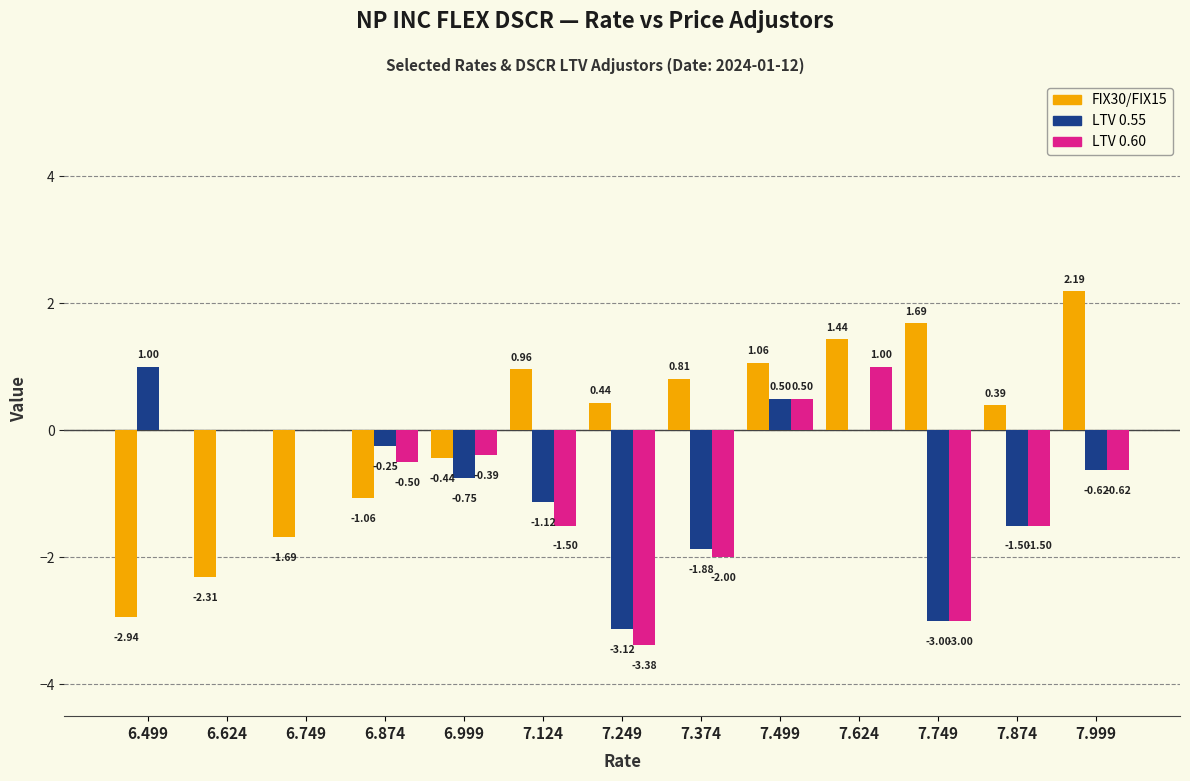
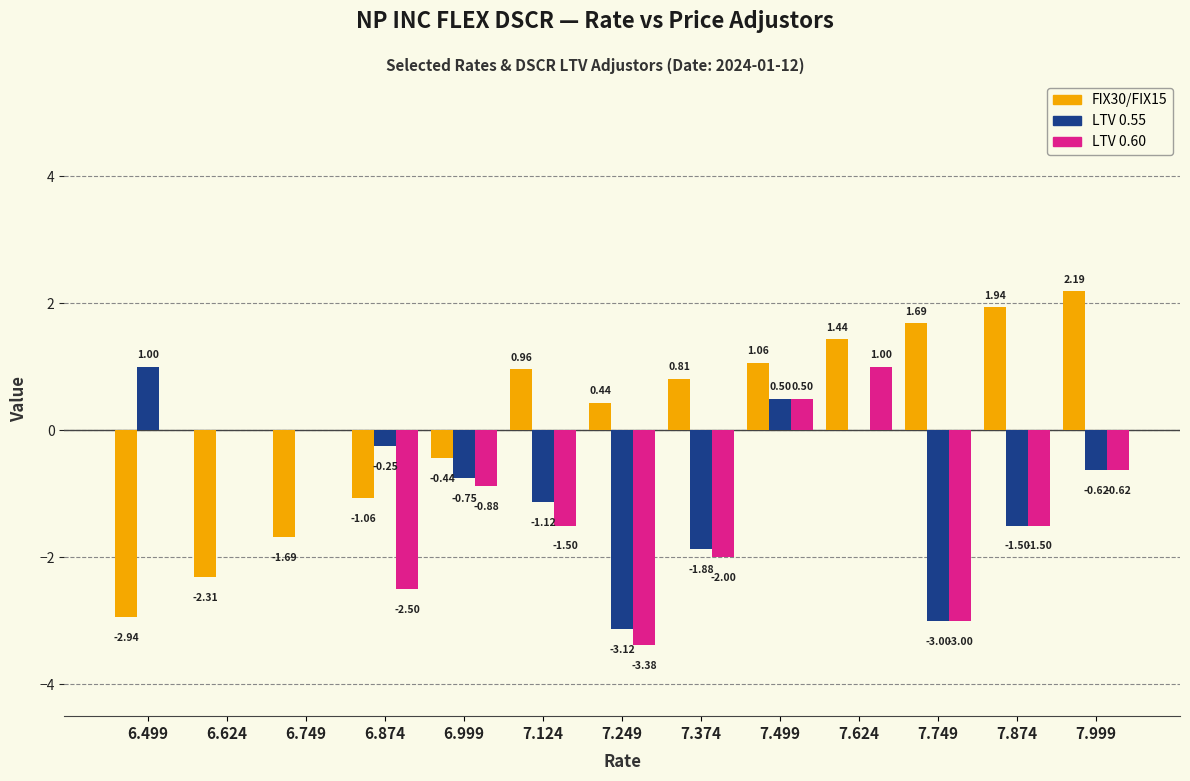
LTV 0.60, 6.874: -0.50 -> -2.50
LTV 0.60, 6.999: -0.39 -> -0.88
FIX30/FIX15, 7.874: 0.39 -> 1.94
